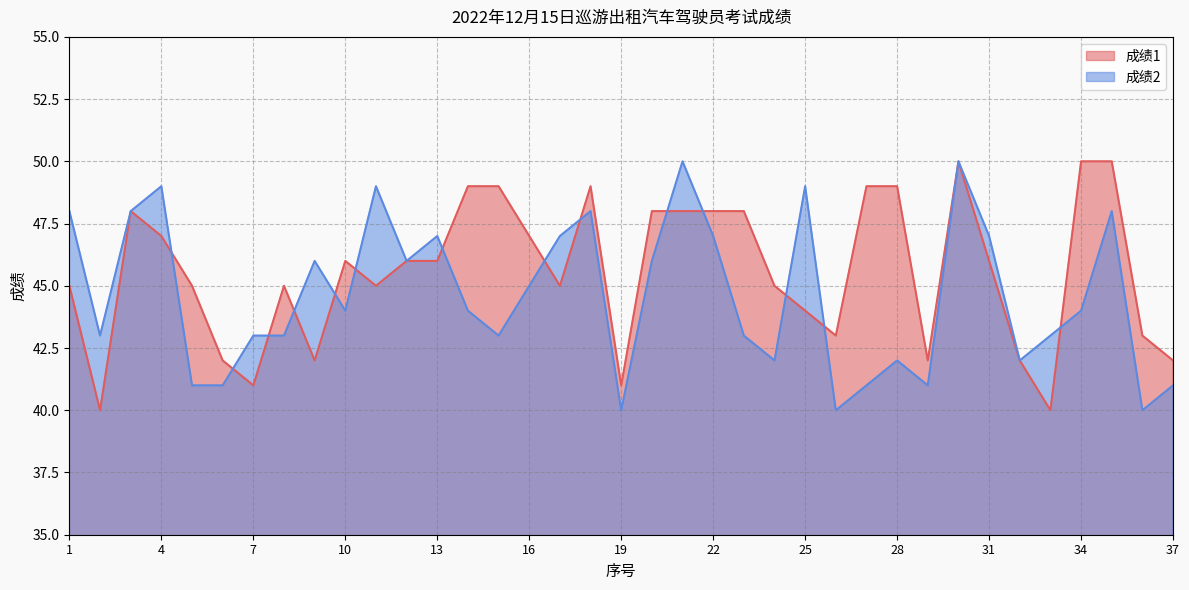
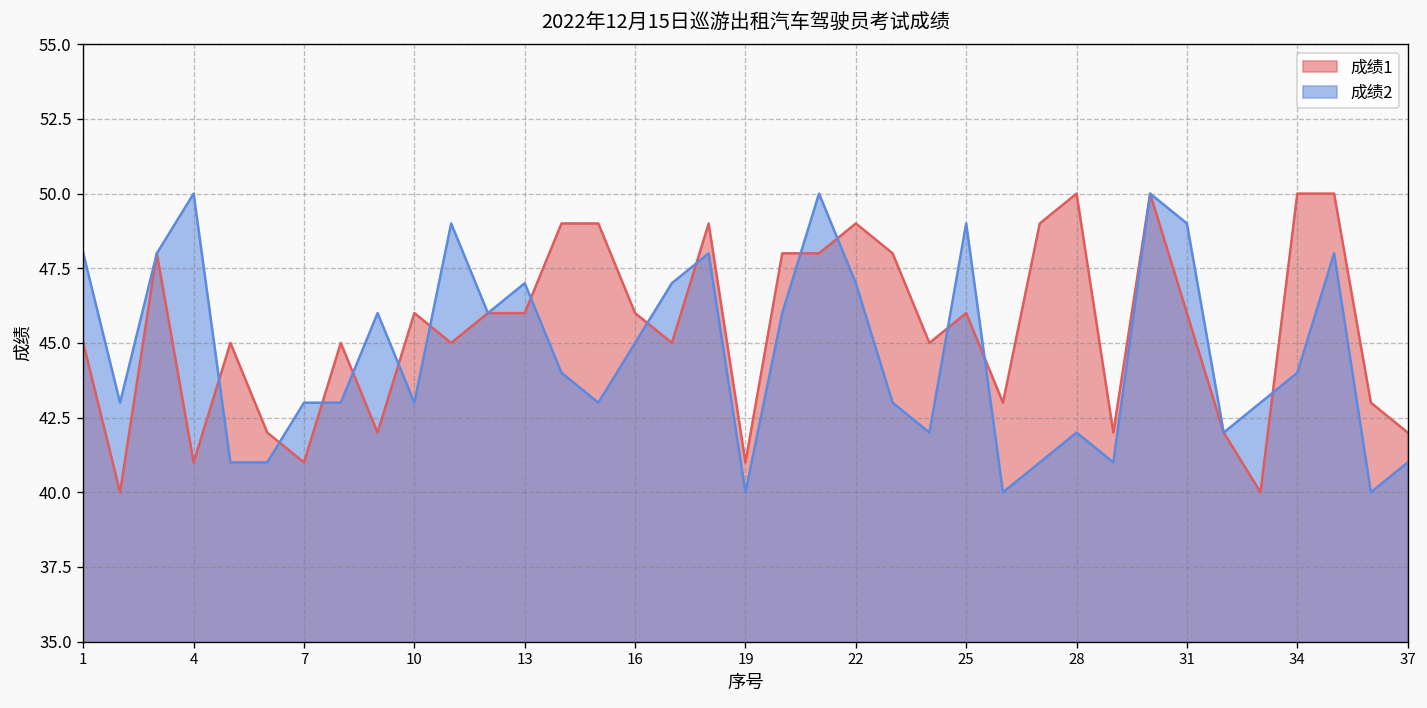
成绩1, 4: 47 -> 41
成绩2, 4: 49 -> 50
成绩2, 10: 44 -> 43
成绩1, 16: 47 -> 46
成绩1, 22: 48 -> 49
成绩1, 25: 44 -> 46
成绩1, 28: 49 -> 50
成绩2, 31: 47 -> 49
